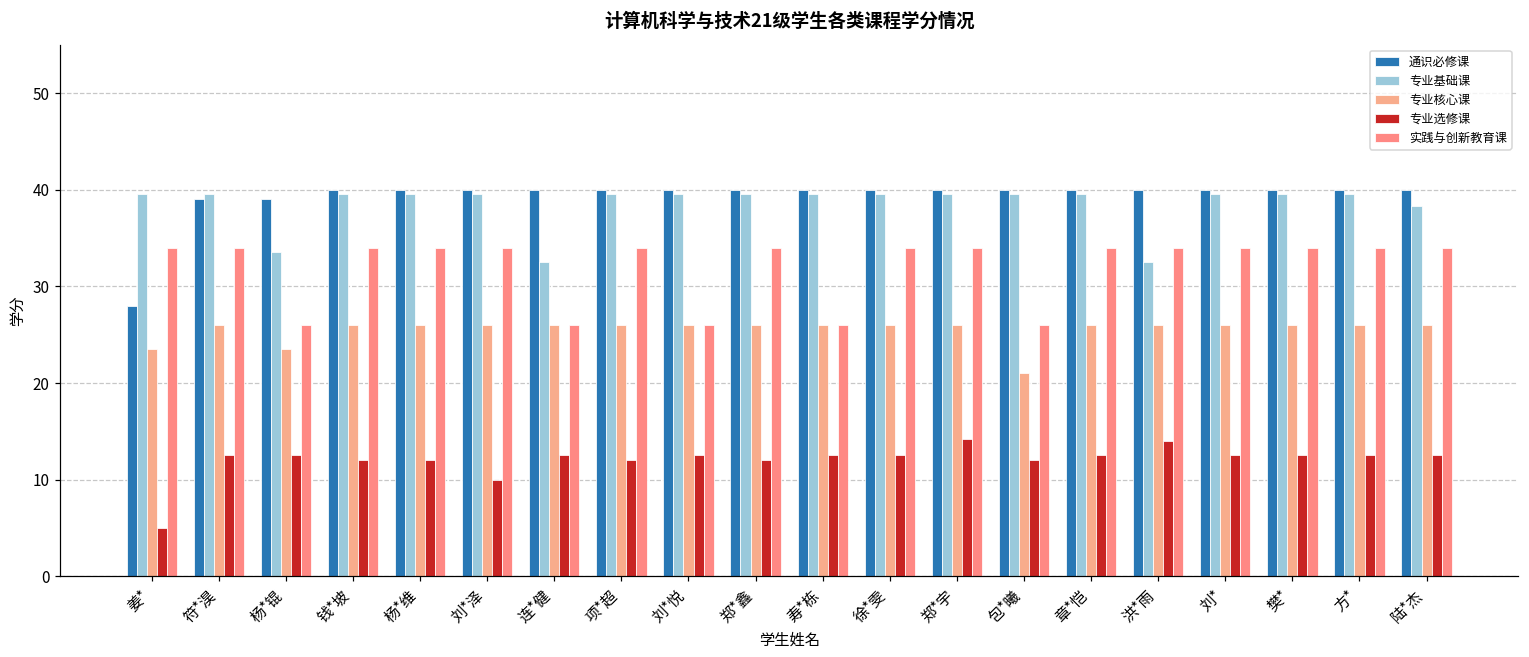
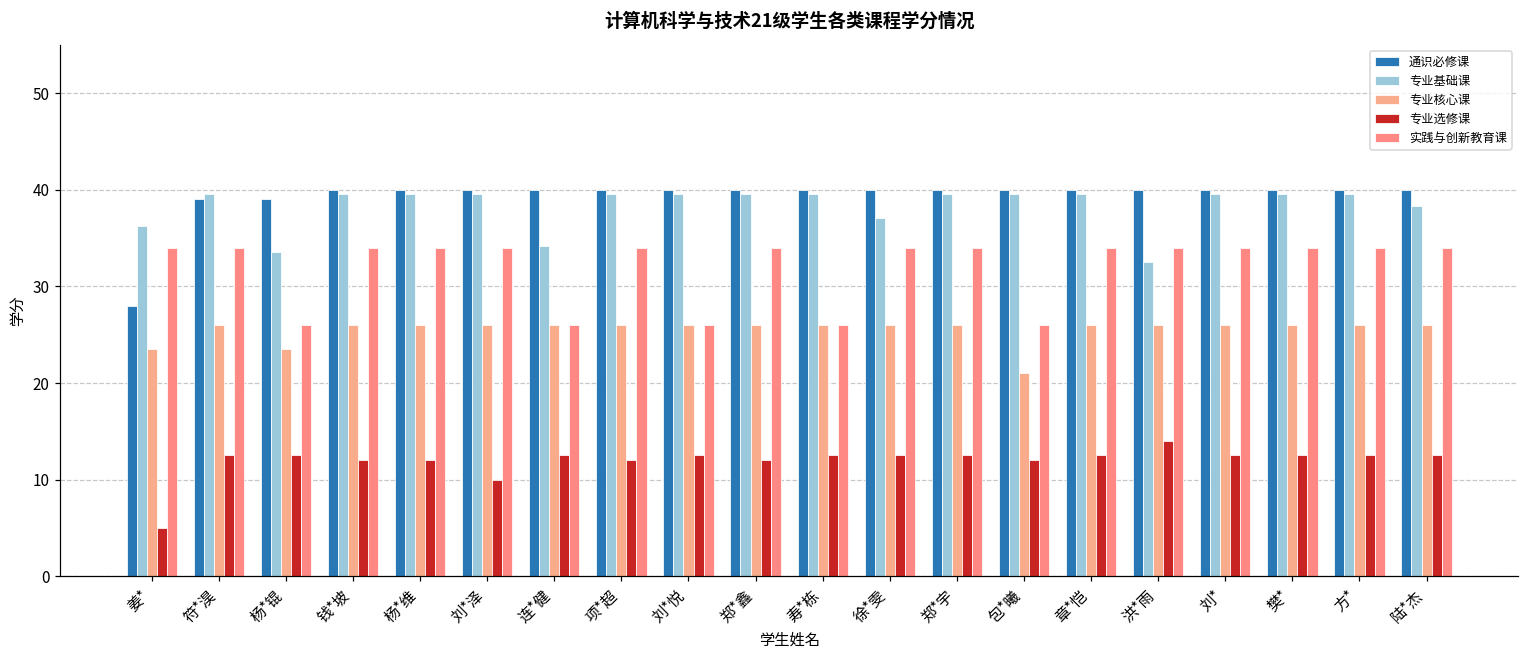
专业基础课, 姜*: 40 -> 36
专业基础课, 连*健: 33 -> 34
专业基础课, 徐*雯: 40 -> 37
专业选修课, 郑*宇: 14 -> 13
